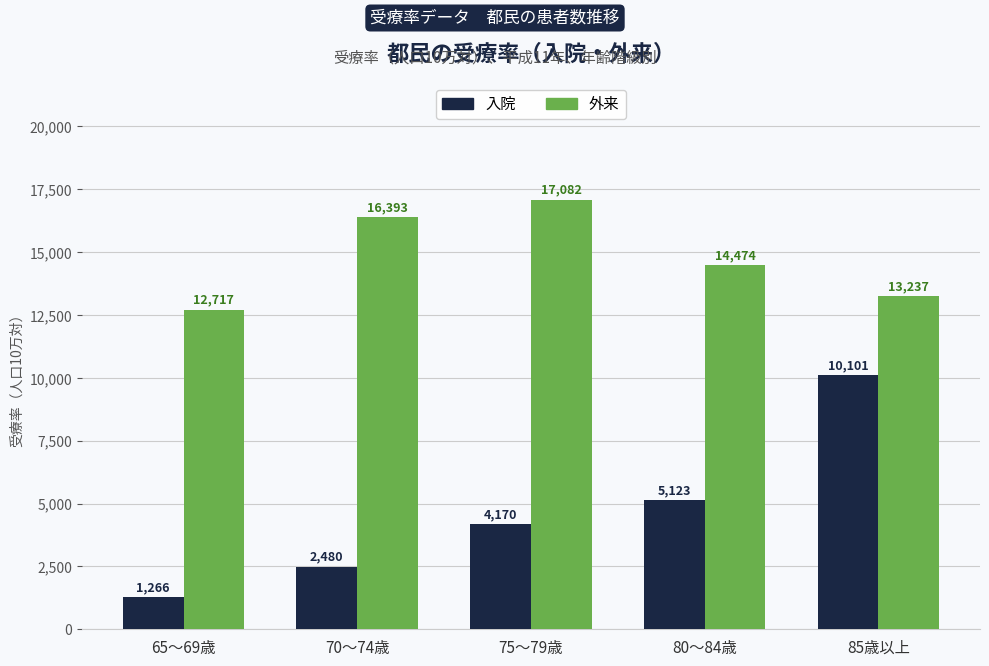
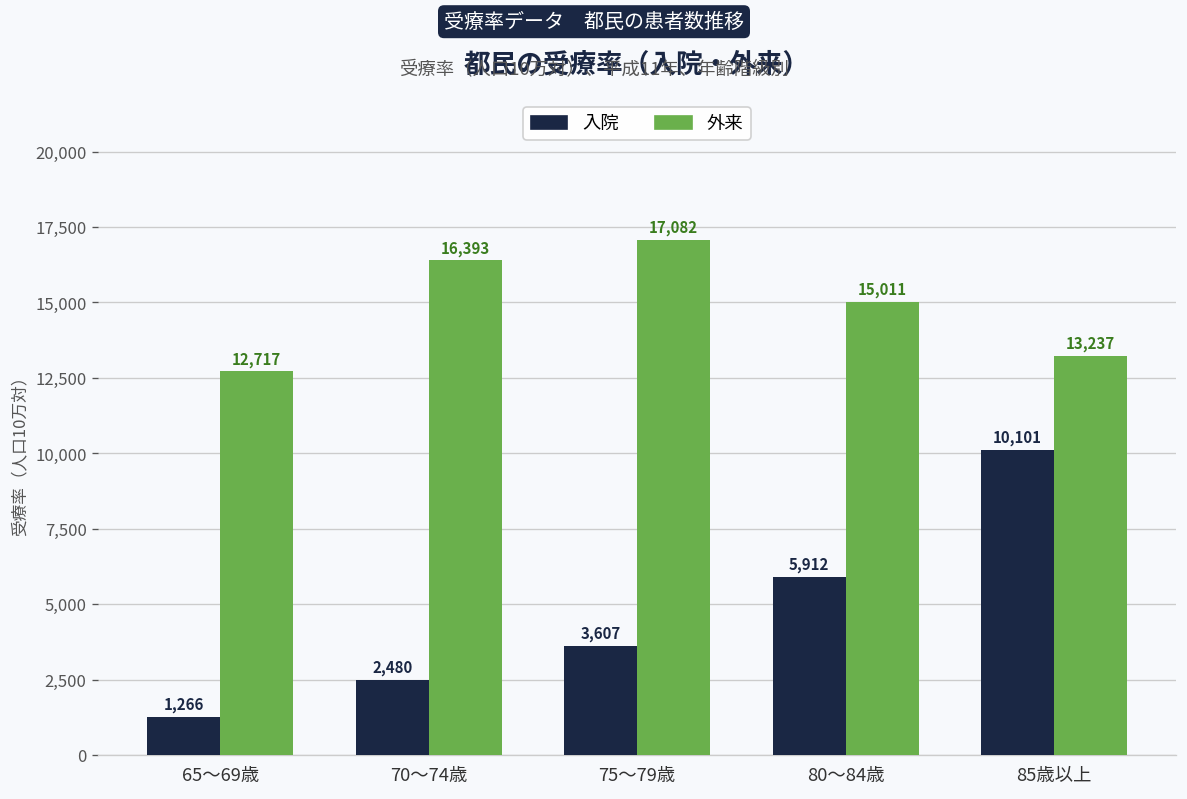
入院, 75～79歳: 4,170 -> 3,607
入院, 80～84歳: 5,123 -> 5,912
外来, 80～84歳: 14,474 -> 15,011
